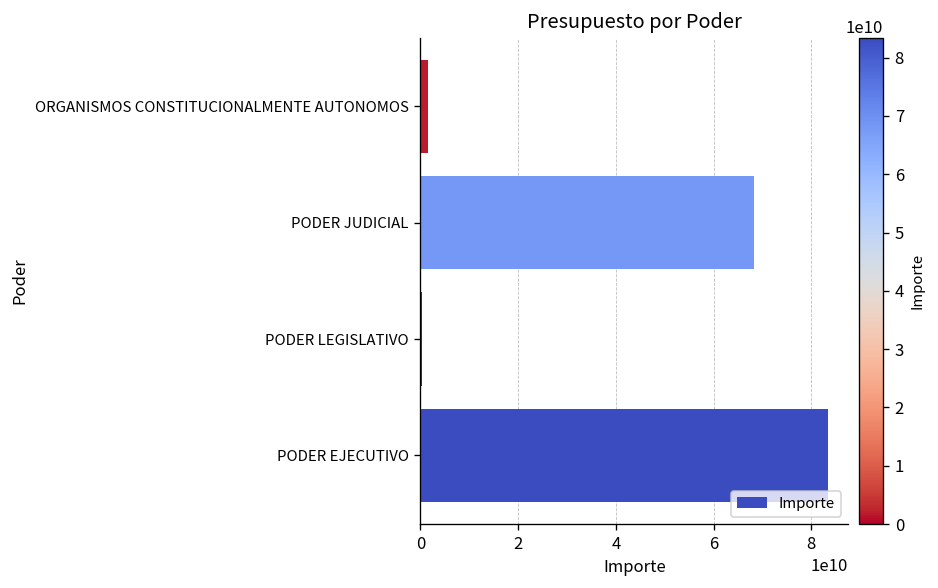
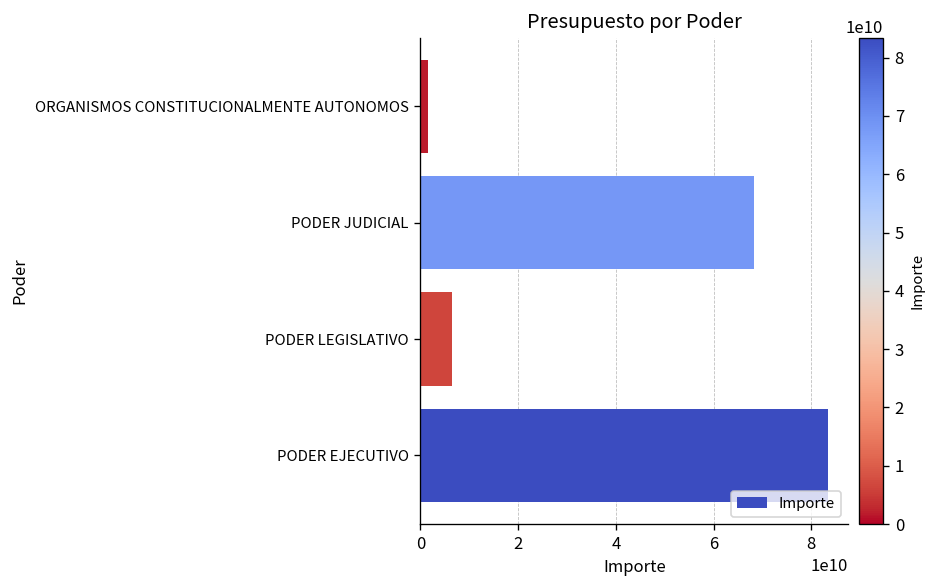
PODER LEGISLATIVO: 0 -> 6000000000
